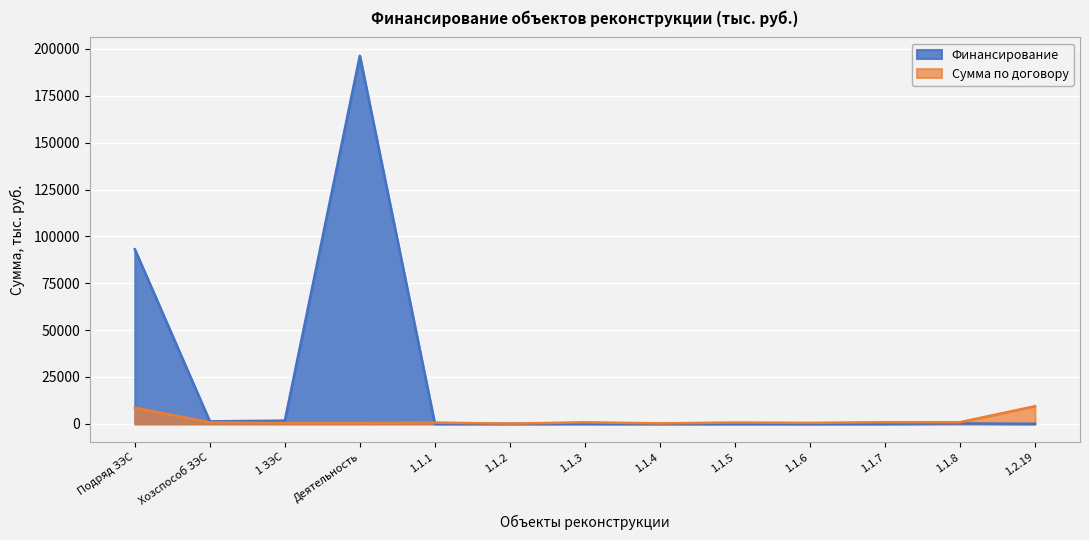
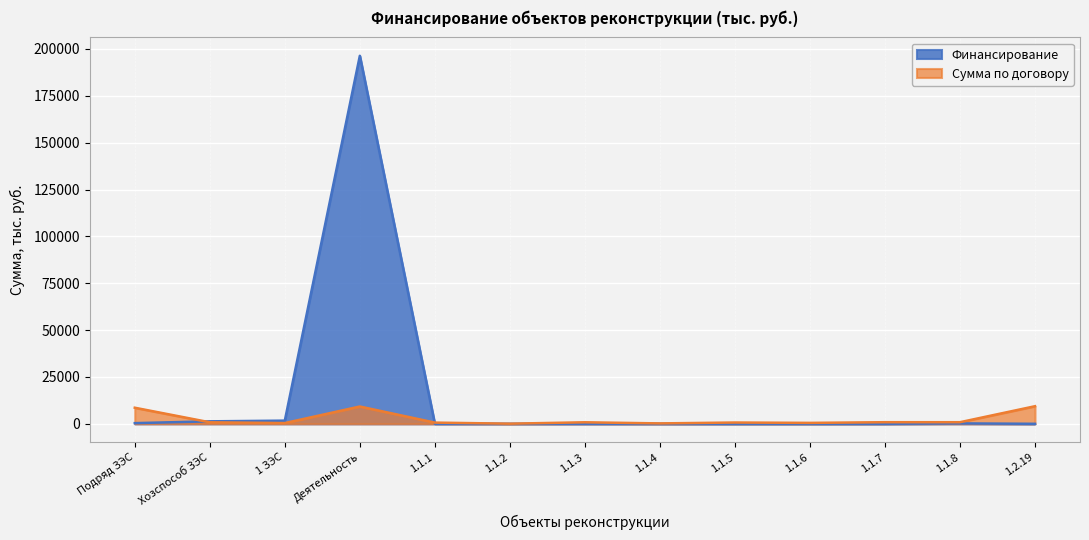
Финансирование, Подряд ЗЭС: 93000 -> 0
Сумма по договору, Деятельность: 0 -> 9000
